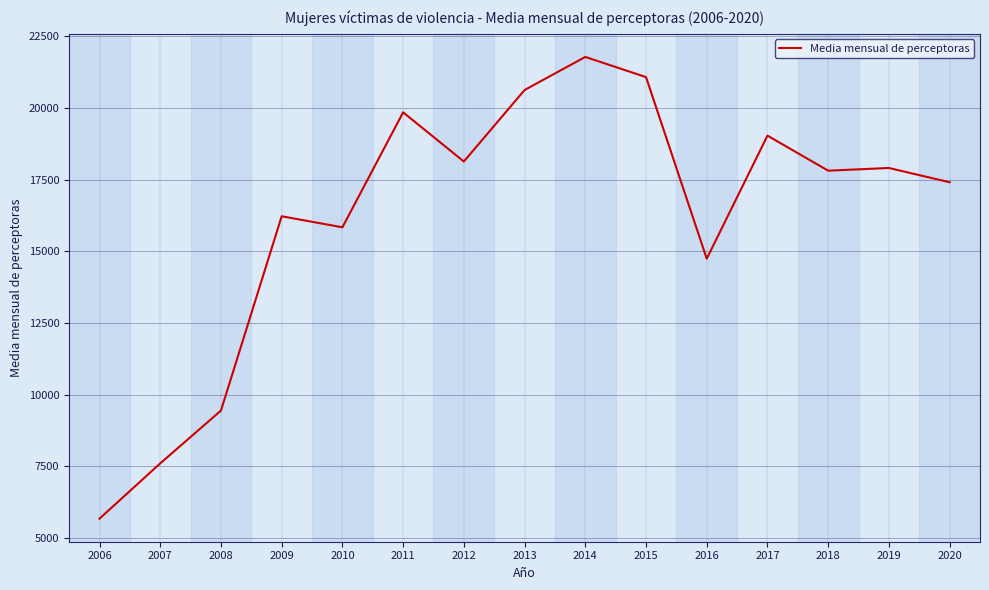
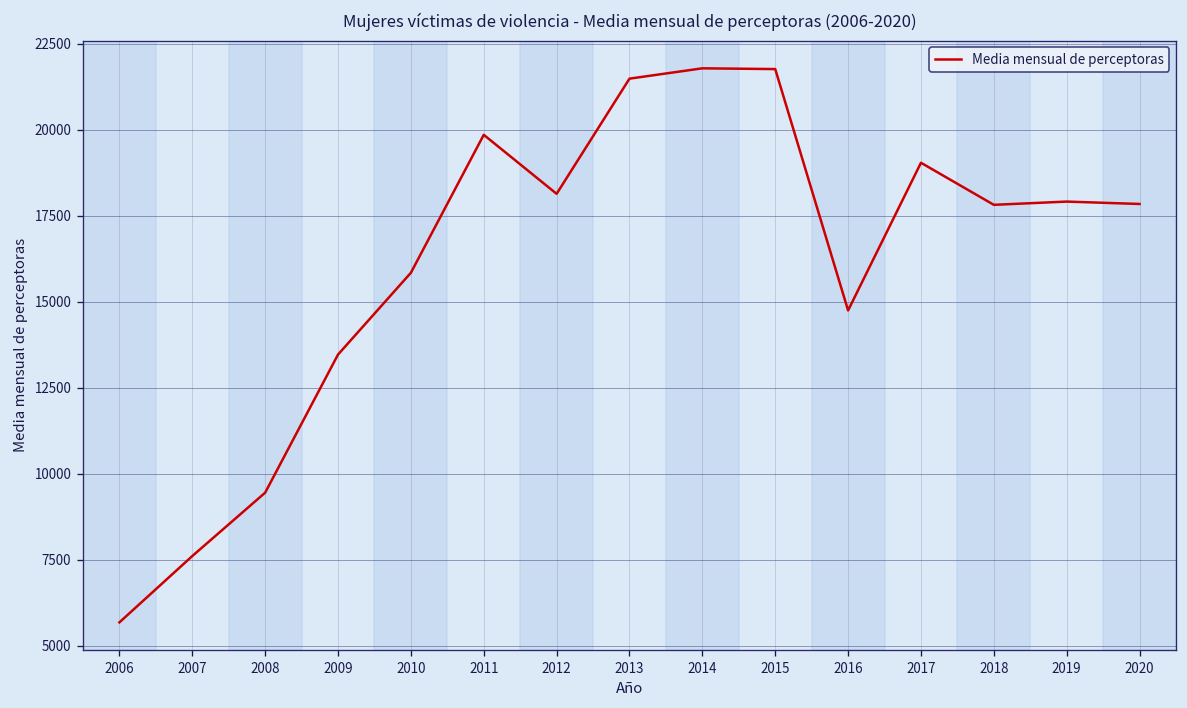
2009: 16200 -> 13500
2013: 20600 -> 21500
2015: 21100 -> 21800
2020: 17400 -> 17800
